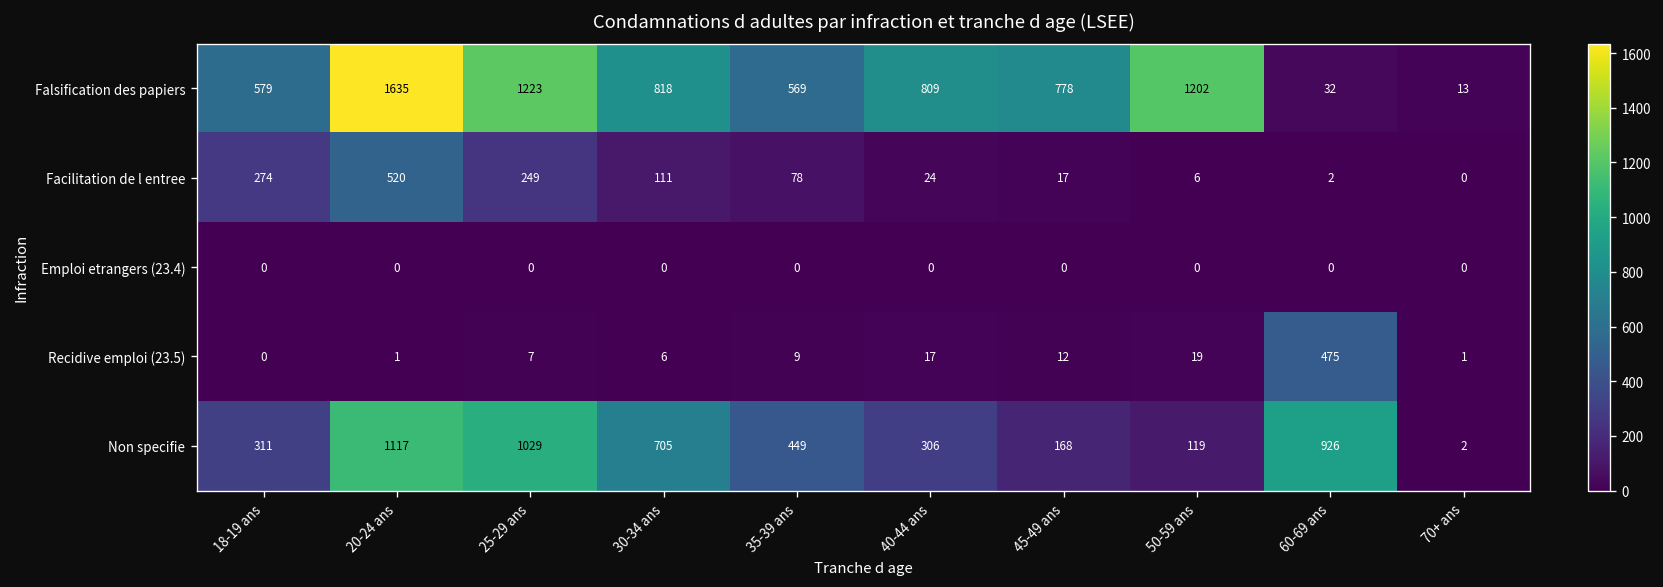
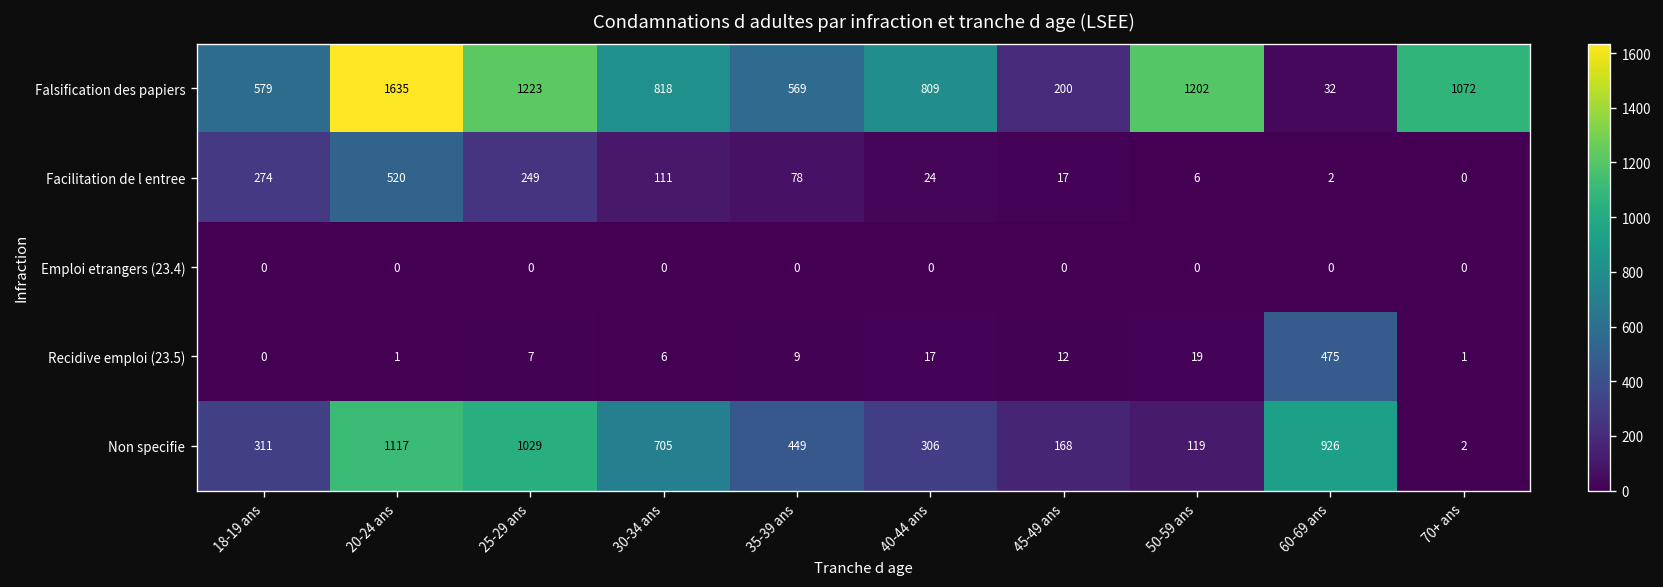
Falsification des papiers, 45-49 ans: 778 -> 200
Falsification des papiers, 70+ ans: 13 -> 1072
